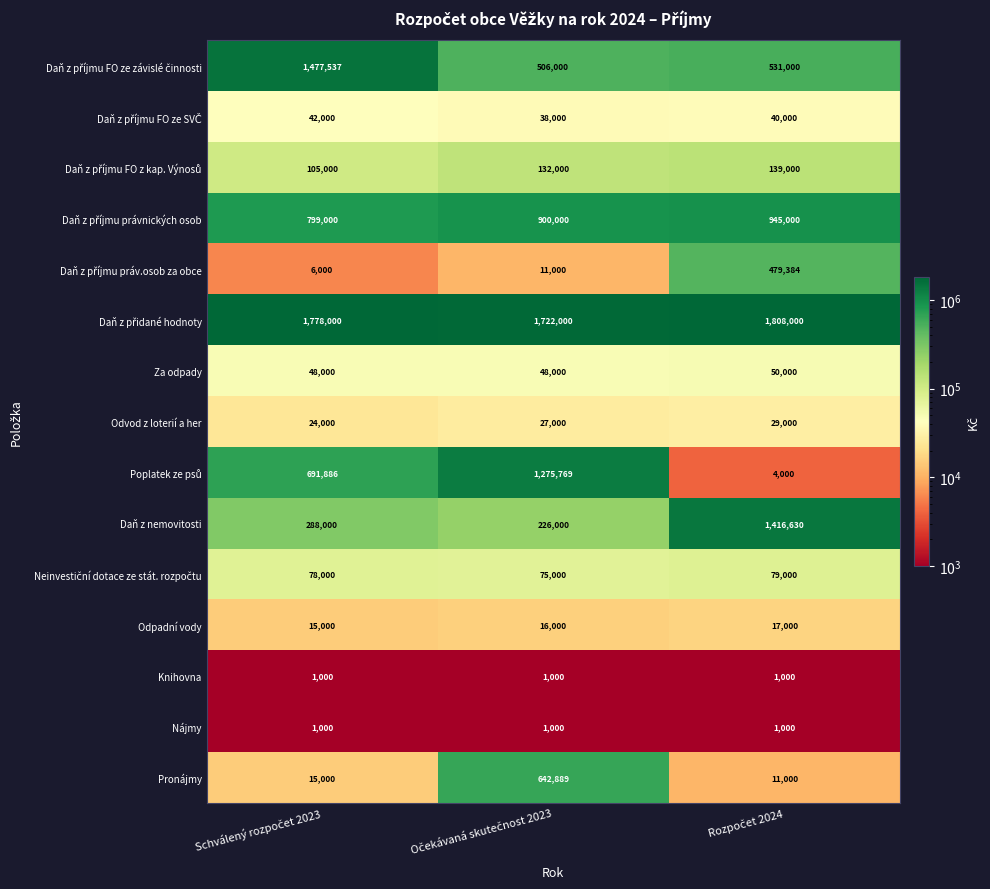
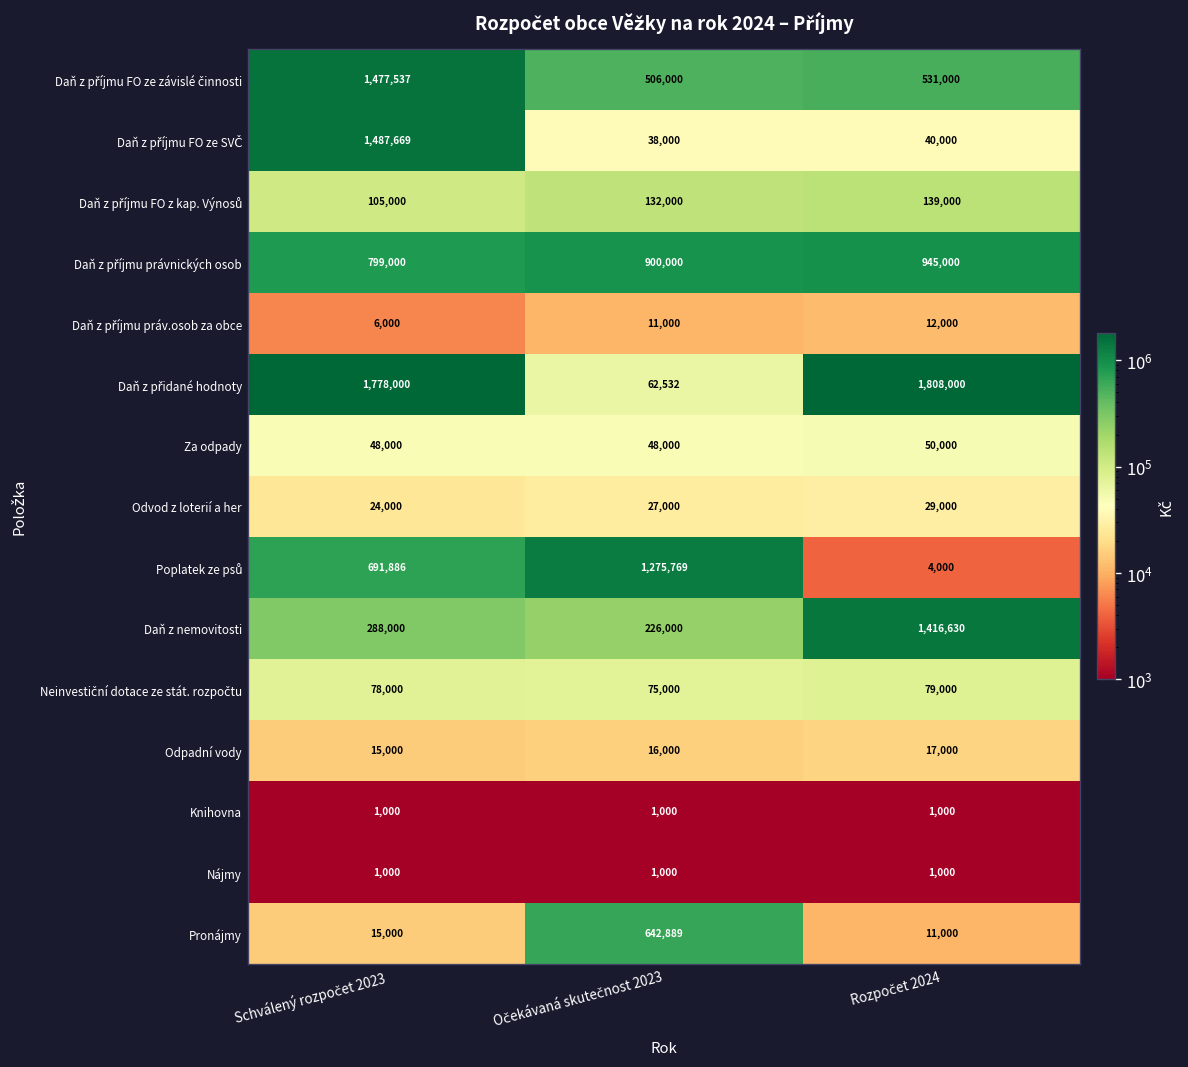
Daň z příjmu FO ze SVČ, Schválený rozpočet 2023: 42,000 -> 1,487,669
Daň z příjmu práv.osob za obce, Rozpočet 2024: 479,384 -> 12,000
Daň z přidané hodnoty, Očekávaná skutečnost 2023: 1,722,000 -> 62,532
